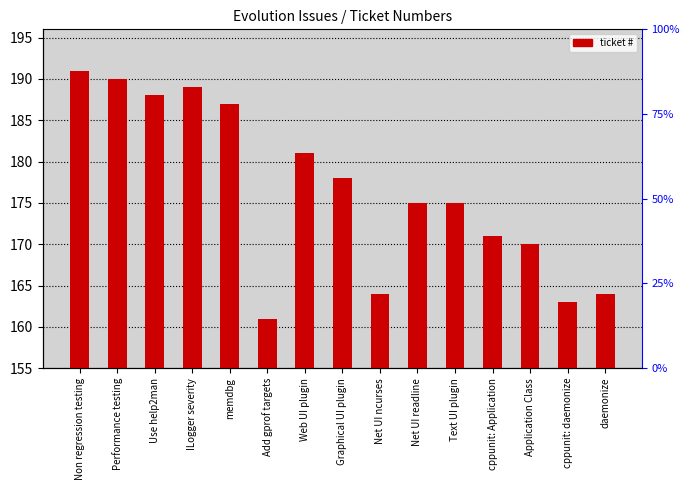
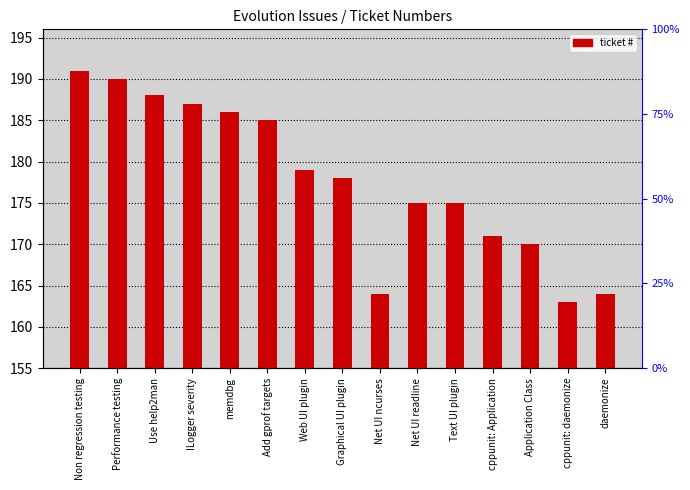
ILogger severity: 189 -> 187
memdbg: 187 -> 186
Add gprof targets: 161 -> 185
Web UI plugin: 181 -> 179
